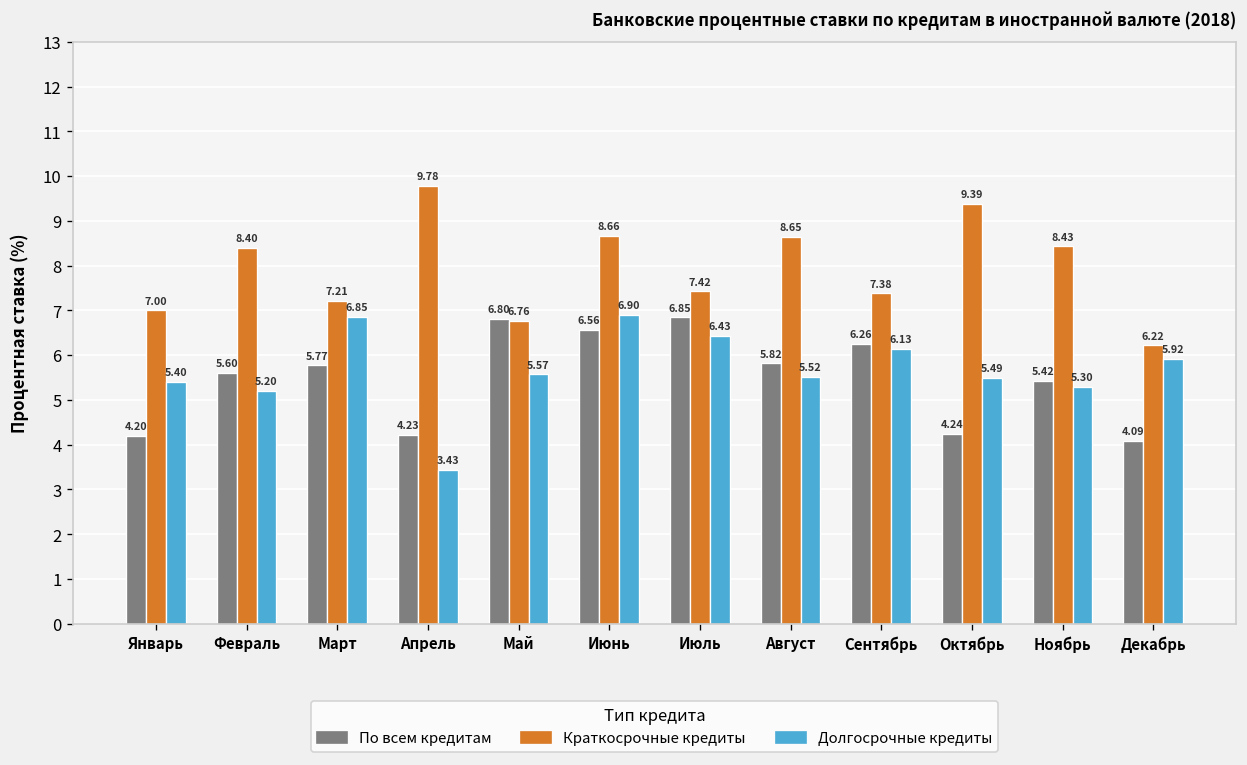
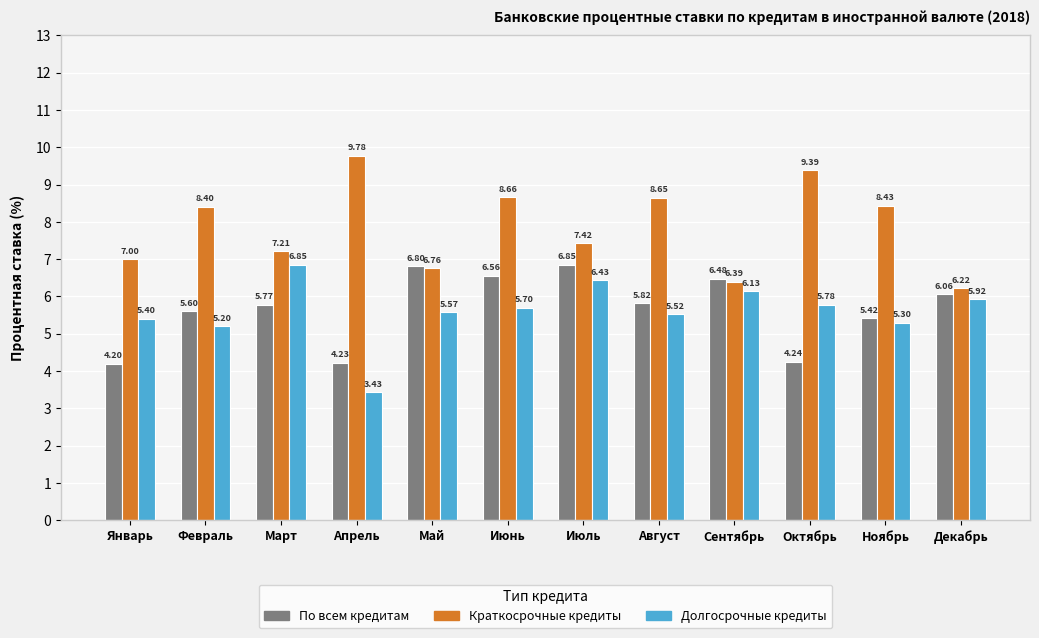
Долгосрочные кредиты, Июнь: 6.90 -> 5.70
По всем кредитам, Сентябрь: 6.26 -> 6.48
Краткосрочные кредиты, Сентябрь: 7.38 -> 6.39
Долгосрочные кредиты, Октябрь: 5.49 -> 5.78
По всем кредитам, Декабрь: 4.09 -> 6.06
